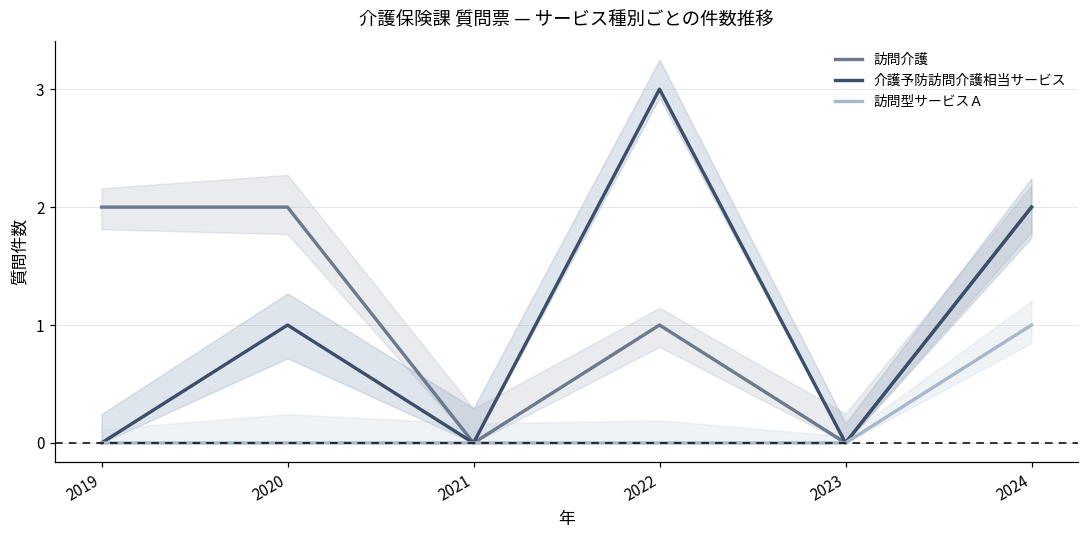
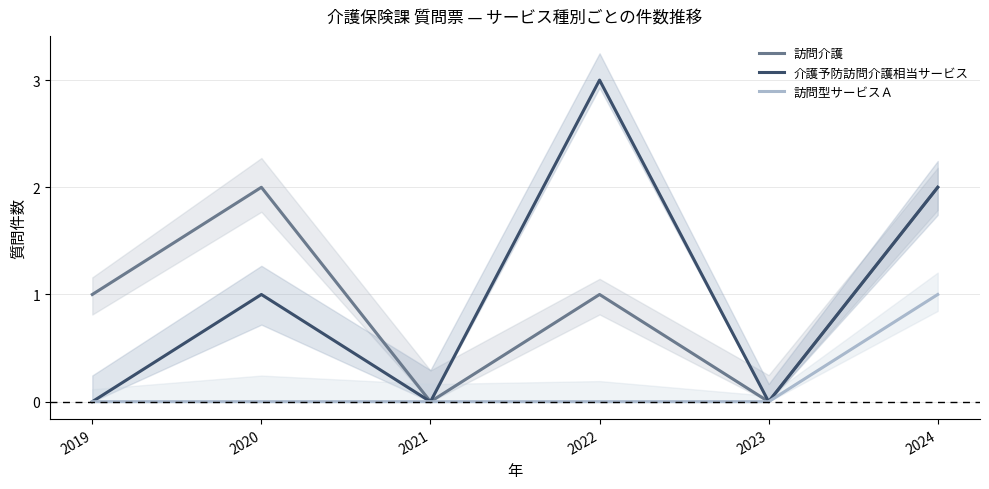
訪問介護, 2019: 2 -> 1
